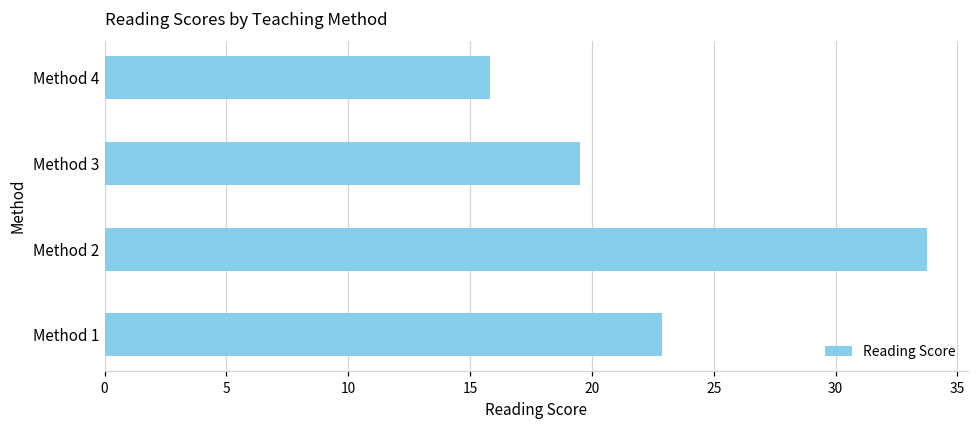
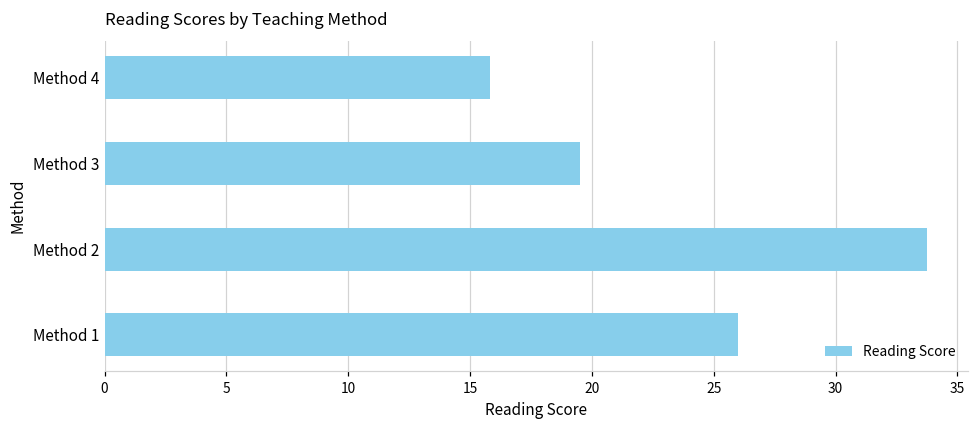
Method 1: 22.9 -> 26.0
